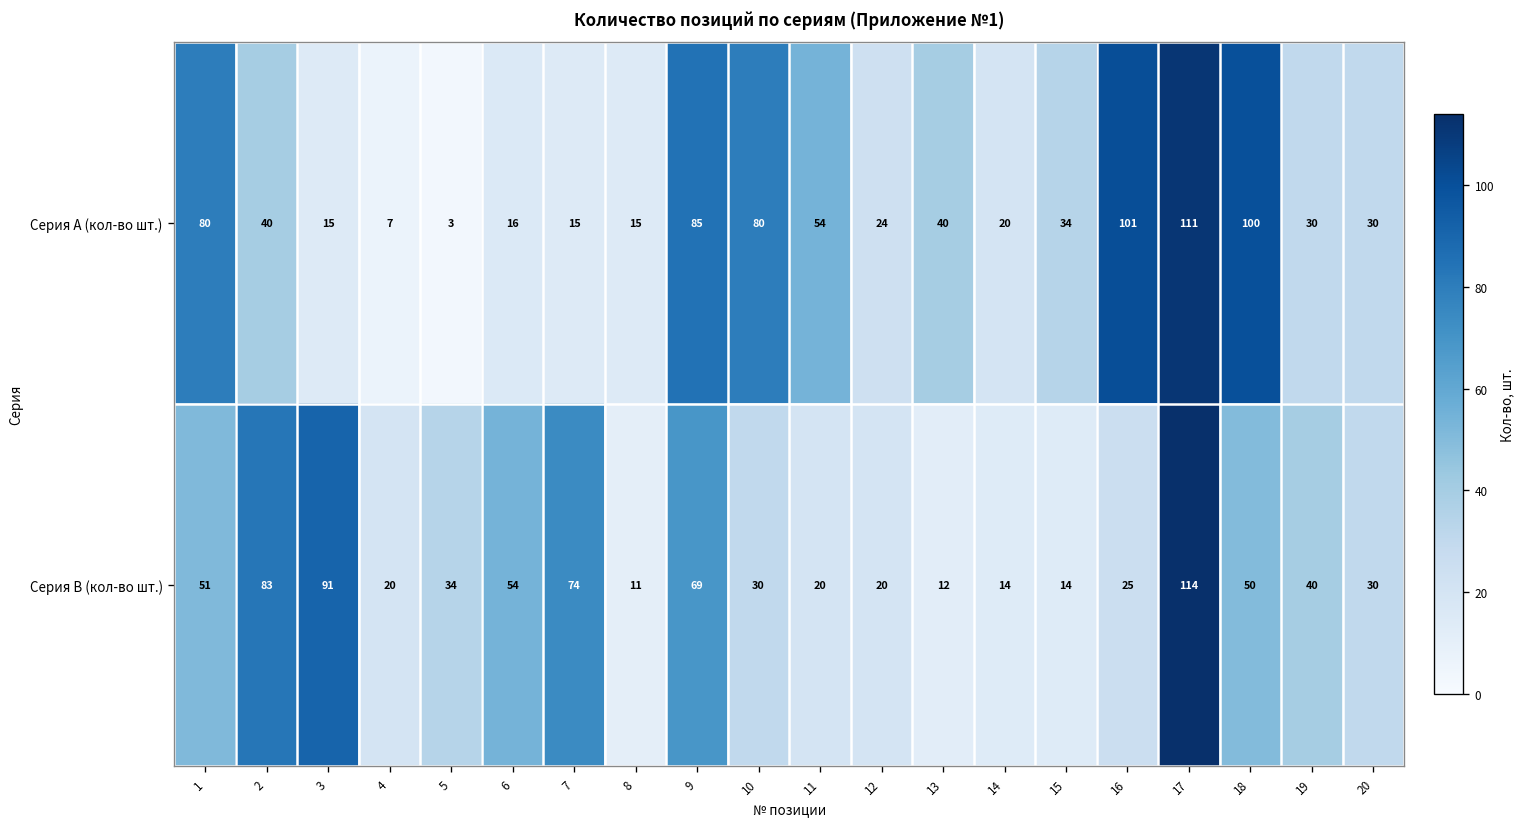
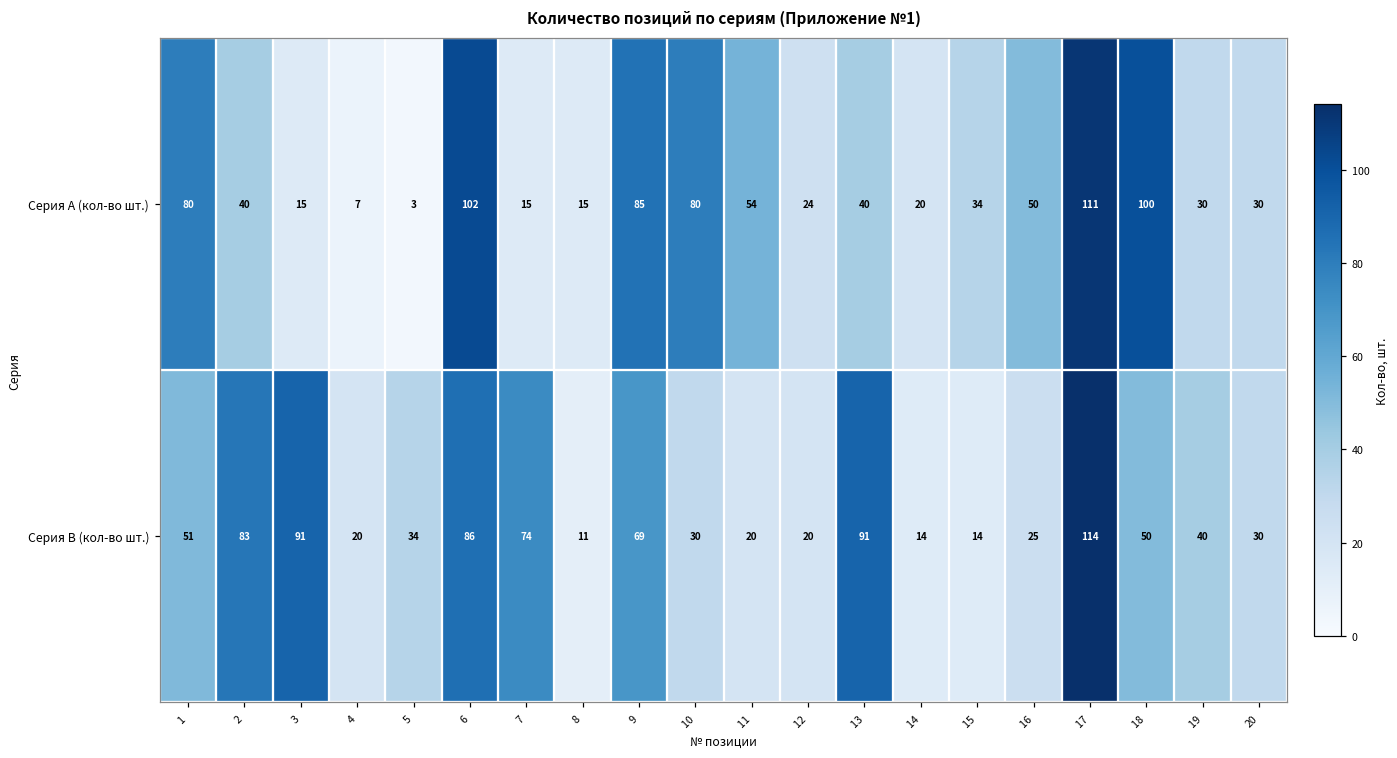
Серия A (кол-во шт.), 6: 16 -> 102
Серия A (кол-во шт.), 16: 101 -> 50
Серия B (кол-во шт.), 6: 54 -> 86
Серия B (кол-во шт.), 13: 12 -> 91
